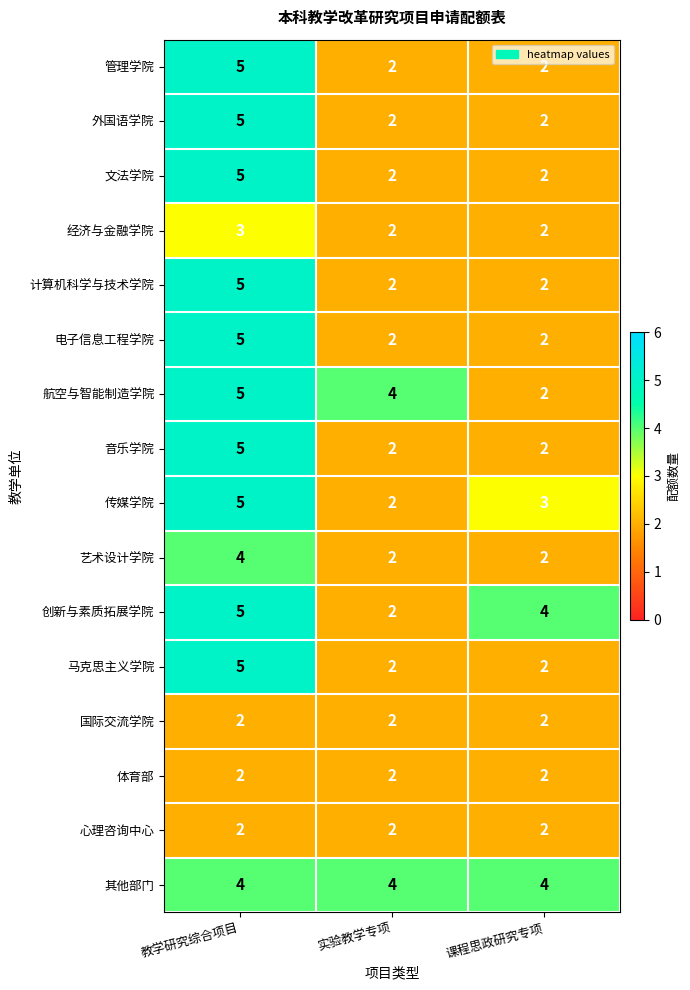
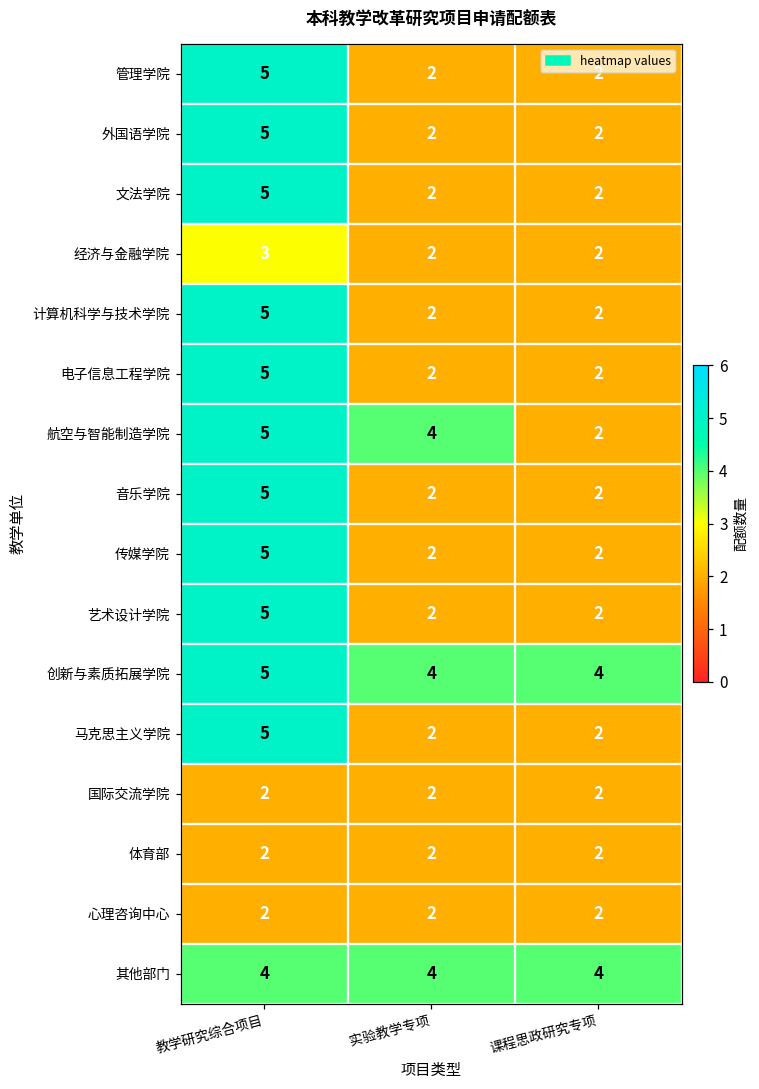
传媒学院, 课程思政研究专项: 3 -> 2
艺术设计学院, 教学研究综合项目: 4 -> 5
创新与素质拓展学院, 实验教学专项: 2 -> 4
